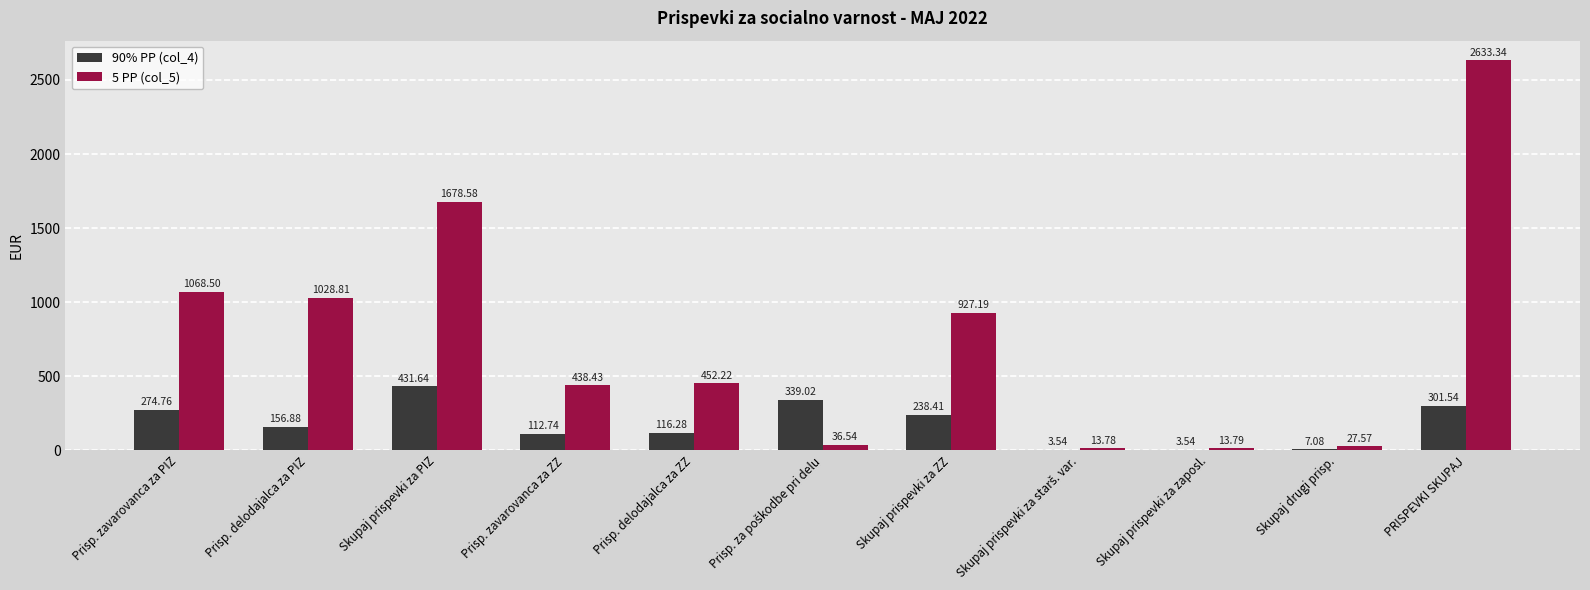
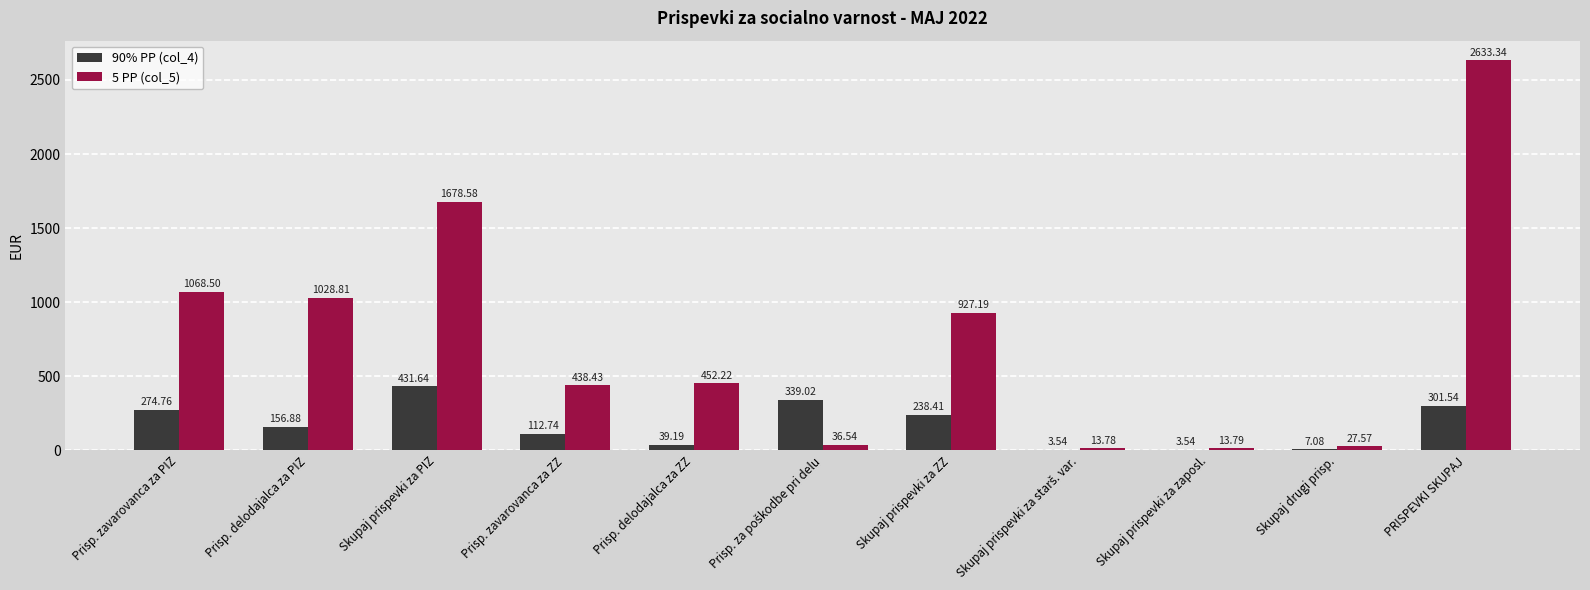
90% PP (col_4), Prisp. delodajalca za ZZ: 116.28 -> 39.19
